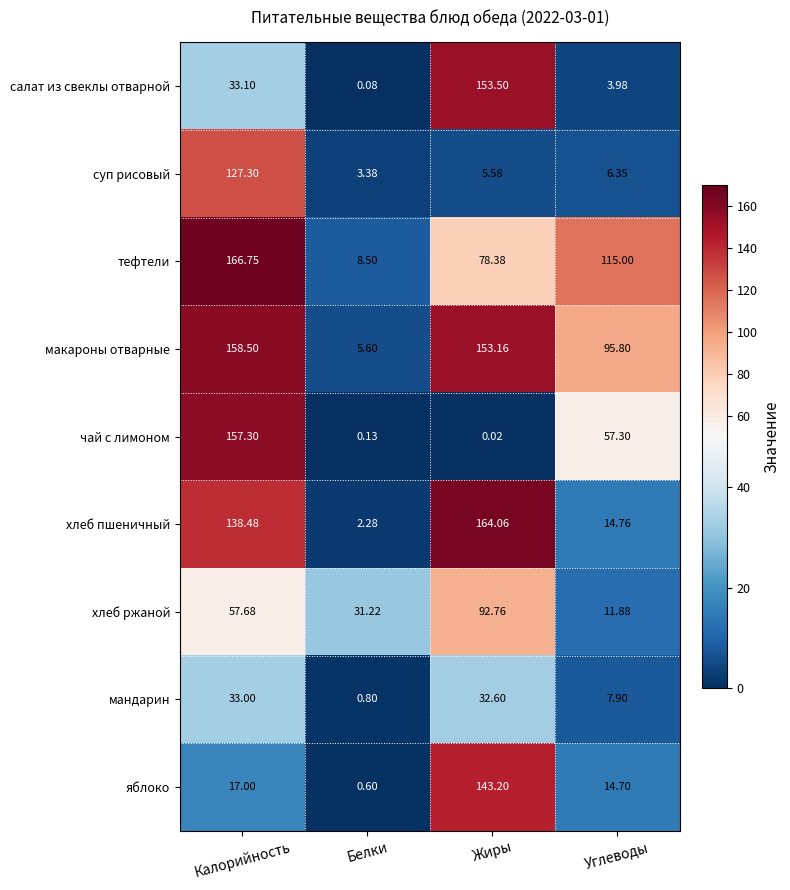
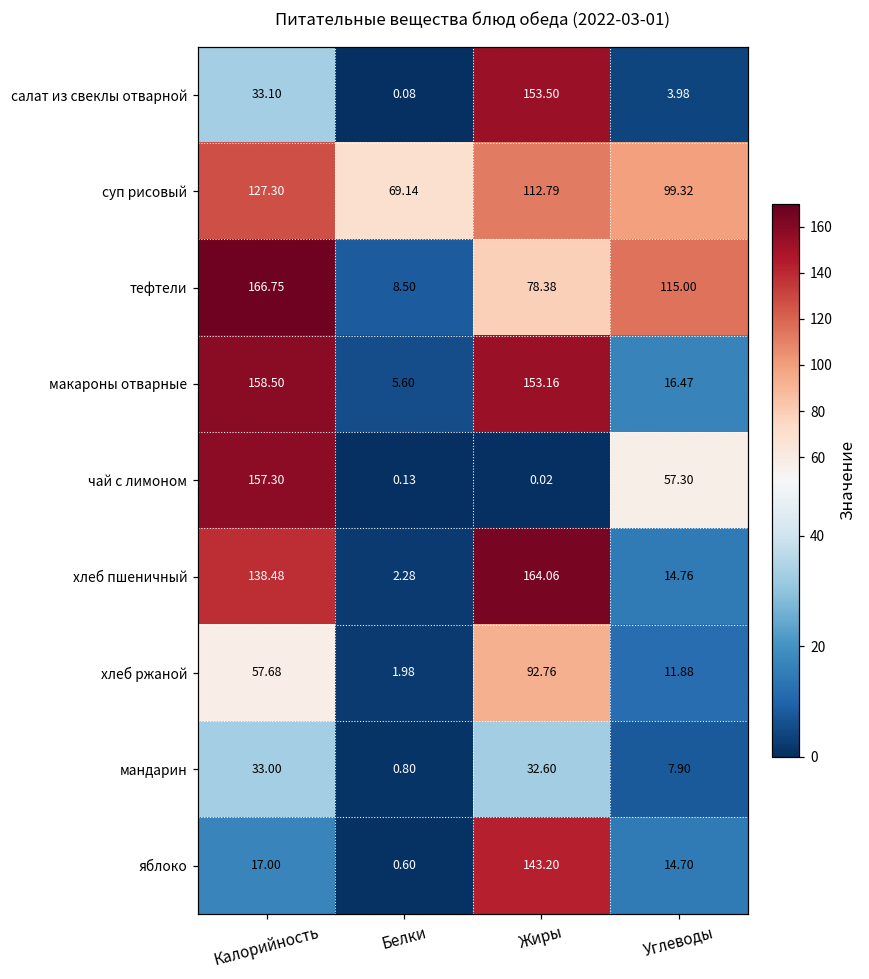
суп рисовый, Белки: 3.38 -> 69.14
суп рисовый, Жиры: 5.58 -> 112.79
суп рисовый, Углеводы: 6.35 -> 99.32
макароны отварные, Углеводы: 95.80 -> 16.47
хлеб ржаной, Белки: 31.22 -> 1.98
